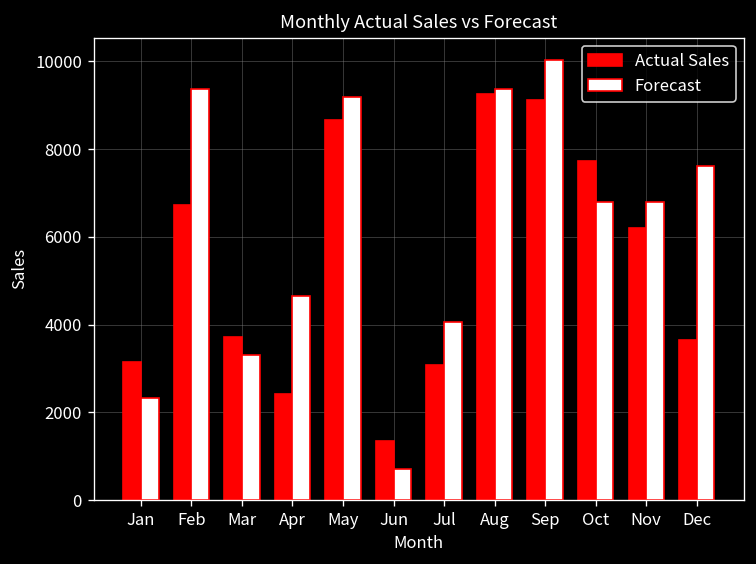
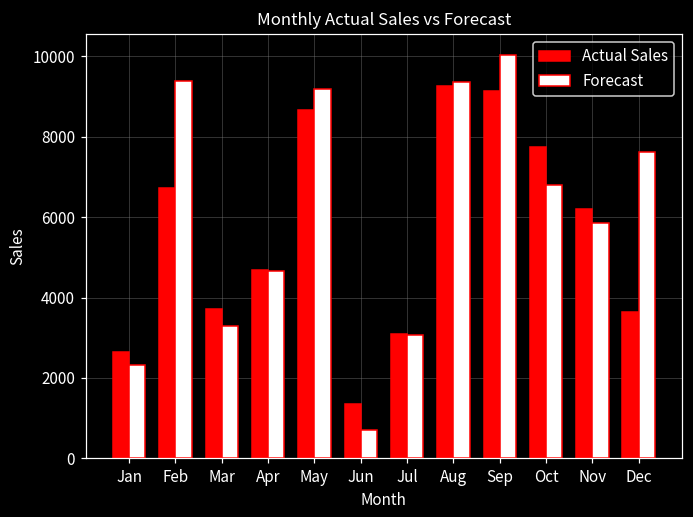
Actual Sales, Jan: 3200 -> 2600
Actual Sales, Apr: 2400 -> 4700
Forecast, Jul: 4100 -> 3100
Forecast, Nov: 6800 -> 5900
